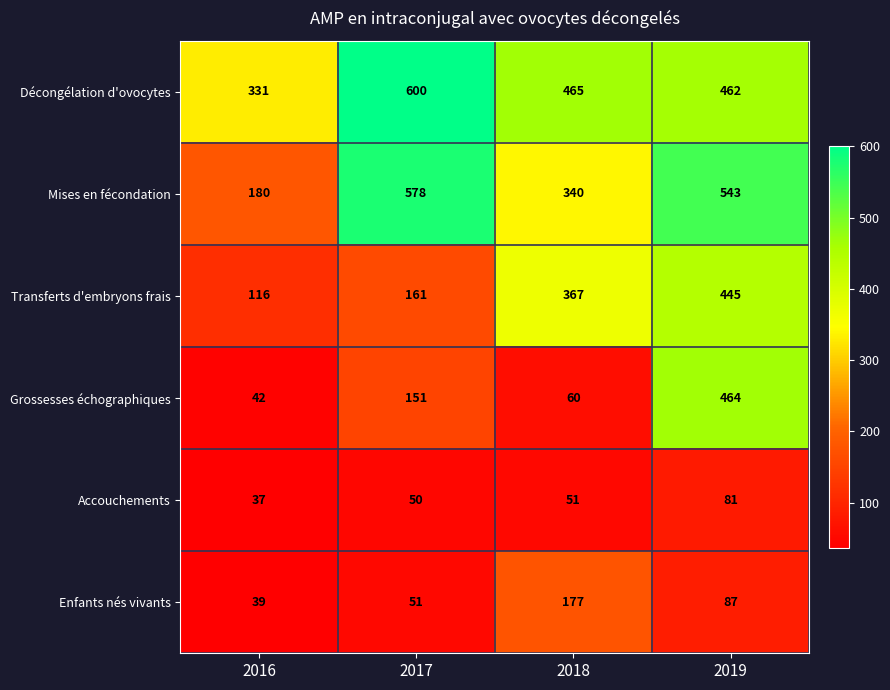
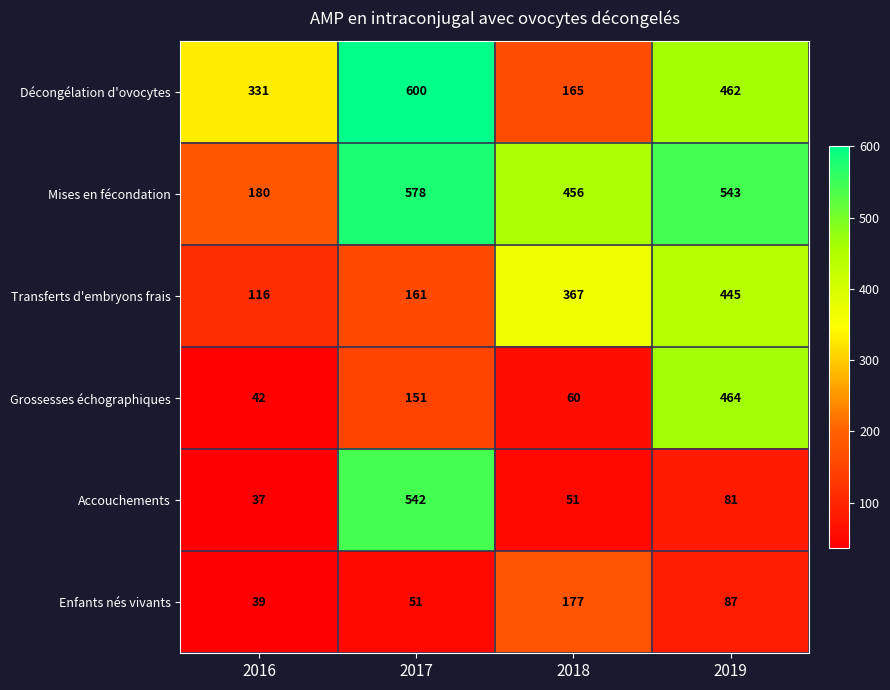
Décongélation d'ovocytes, 2018: 465 -> 165
Mises en fécondation, 2018: 340 -> 456
Accouchements, 2017: 50 -> 542
